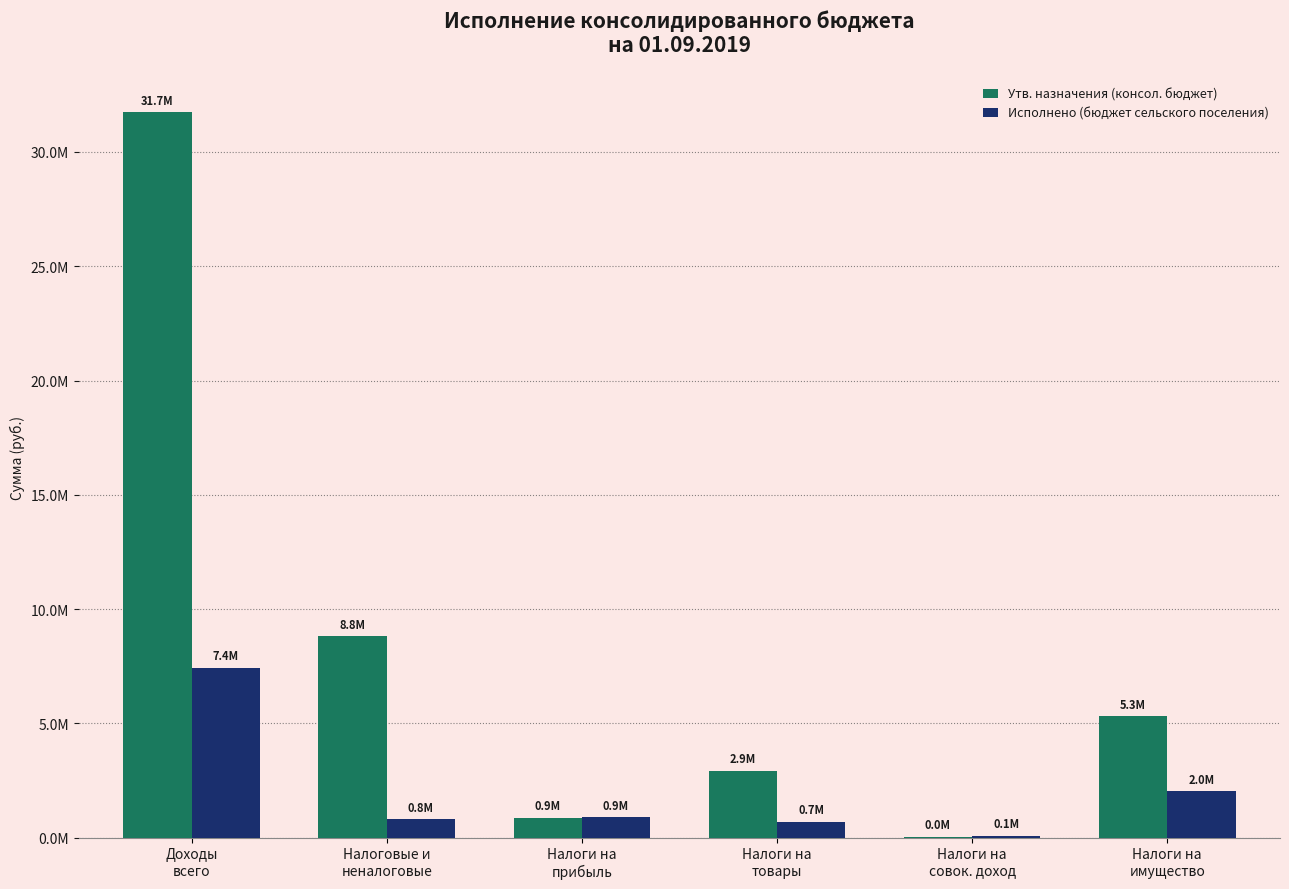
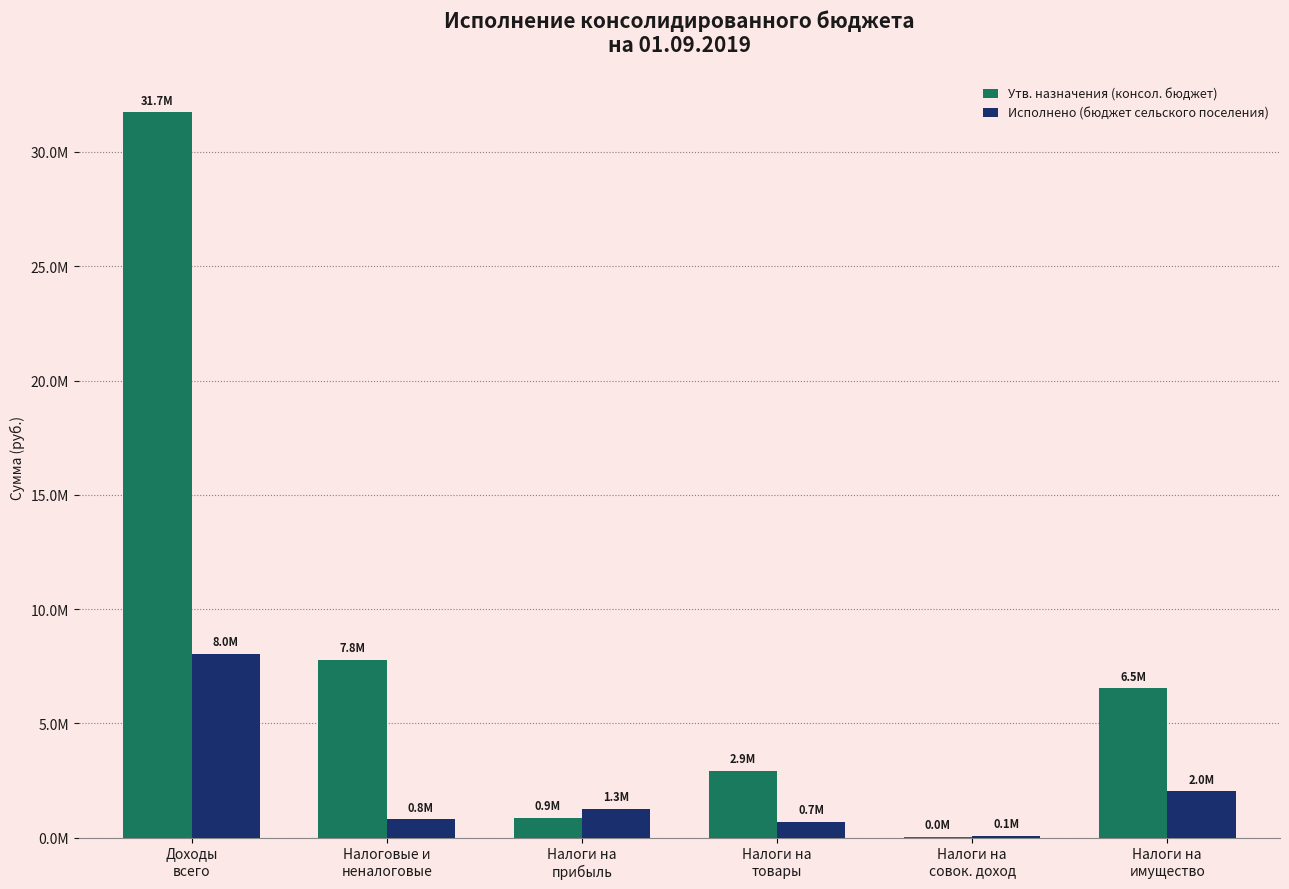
Исполнено (бюджет сельского поселения), Доходы всего: 7.4M -> 8.0M
Утв. назначения (консол. бюджет), Налоговые и неналоговые: 8.8M -> 7.8M
Исполнено (бюджет сельского поселения), Налоги на прибыль: 0.9M -> 1.3M
Утв. назначения (консол. бюджет), Налоги на имущество: 5.3M -> 6.5M
